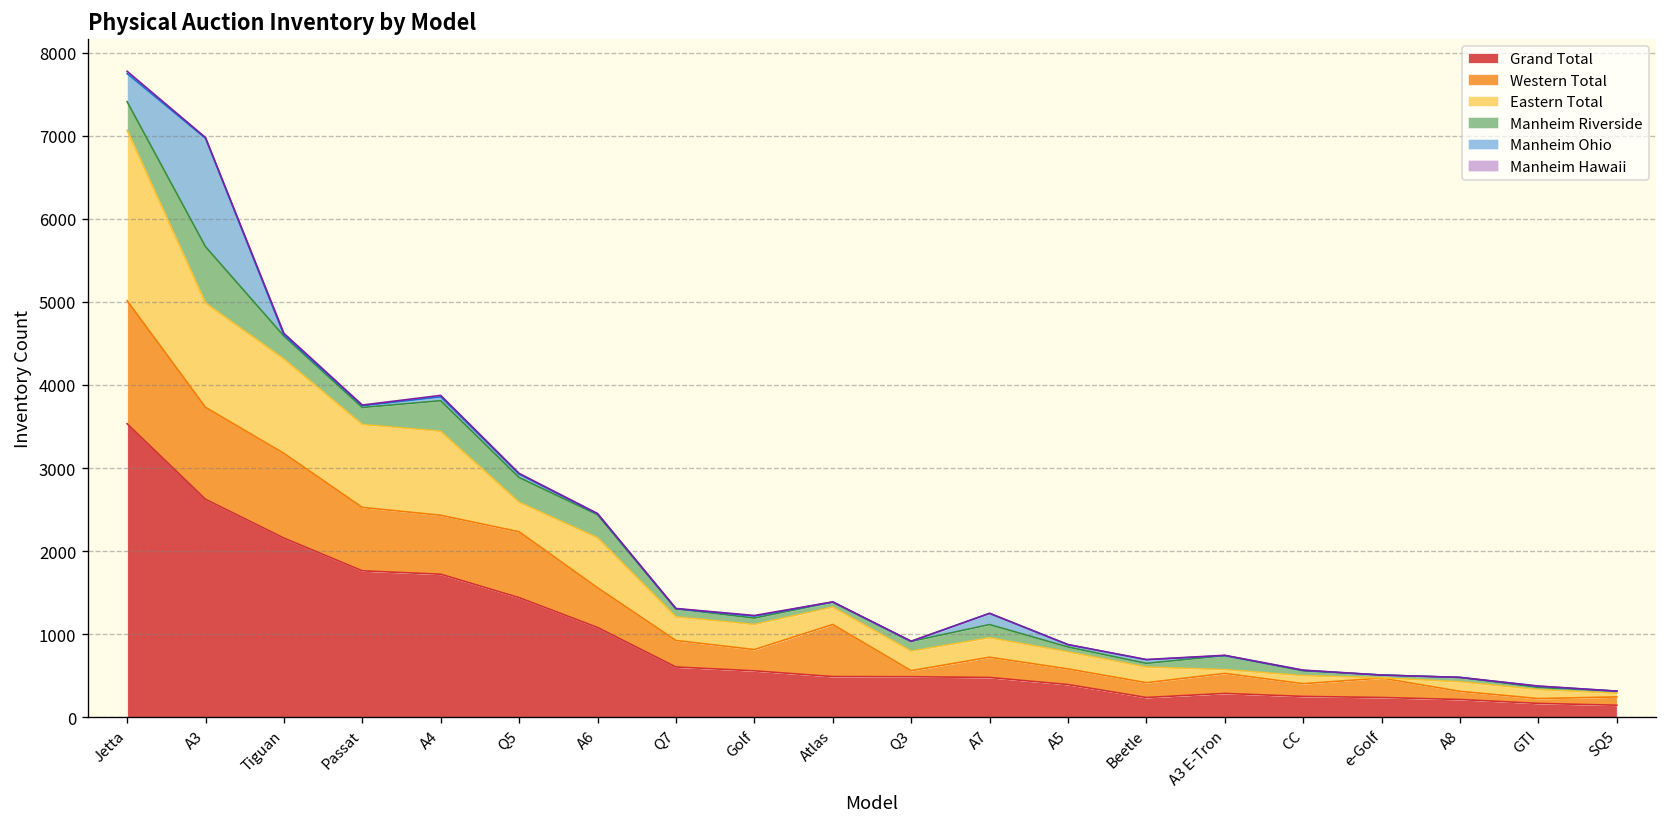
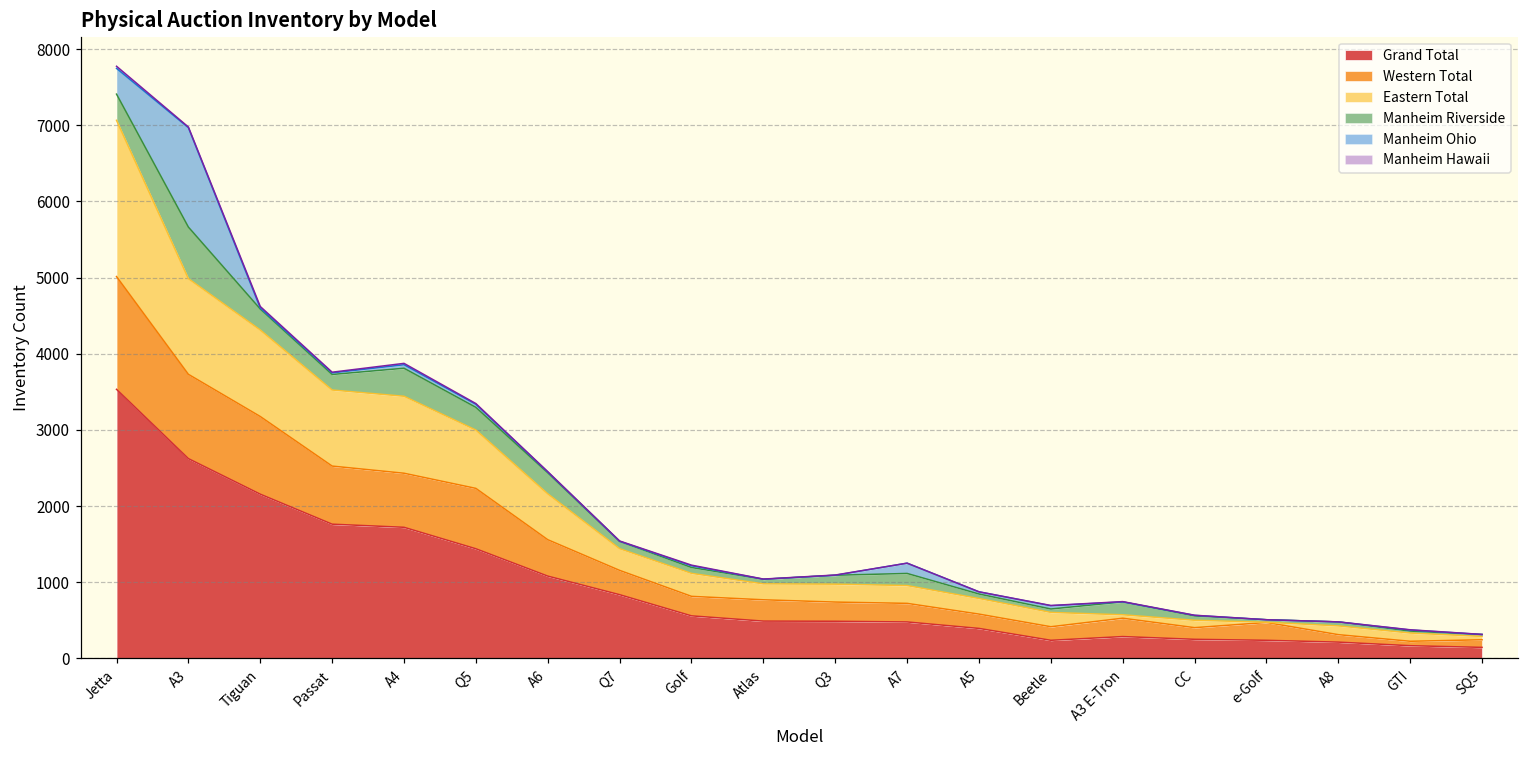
Eastern Total, Q5: 400 -> 800
Grand Total, Q7: 600 -> 800
Western Total, Atlas: 600 -> 300
Western Total, Q3: 100 -> 300
